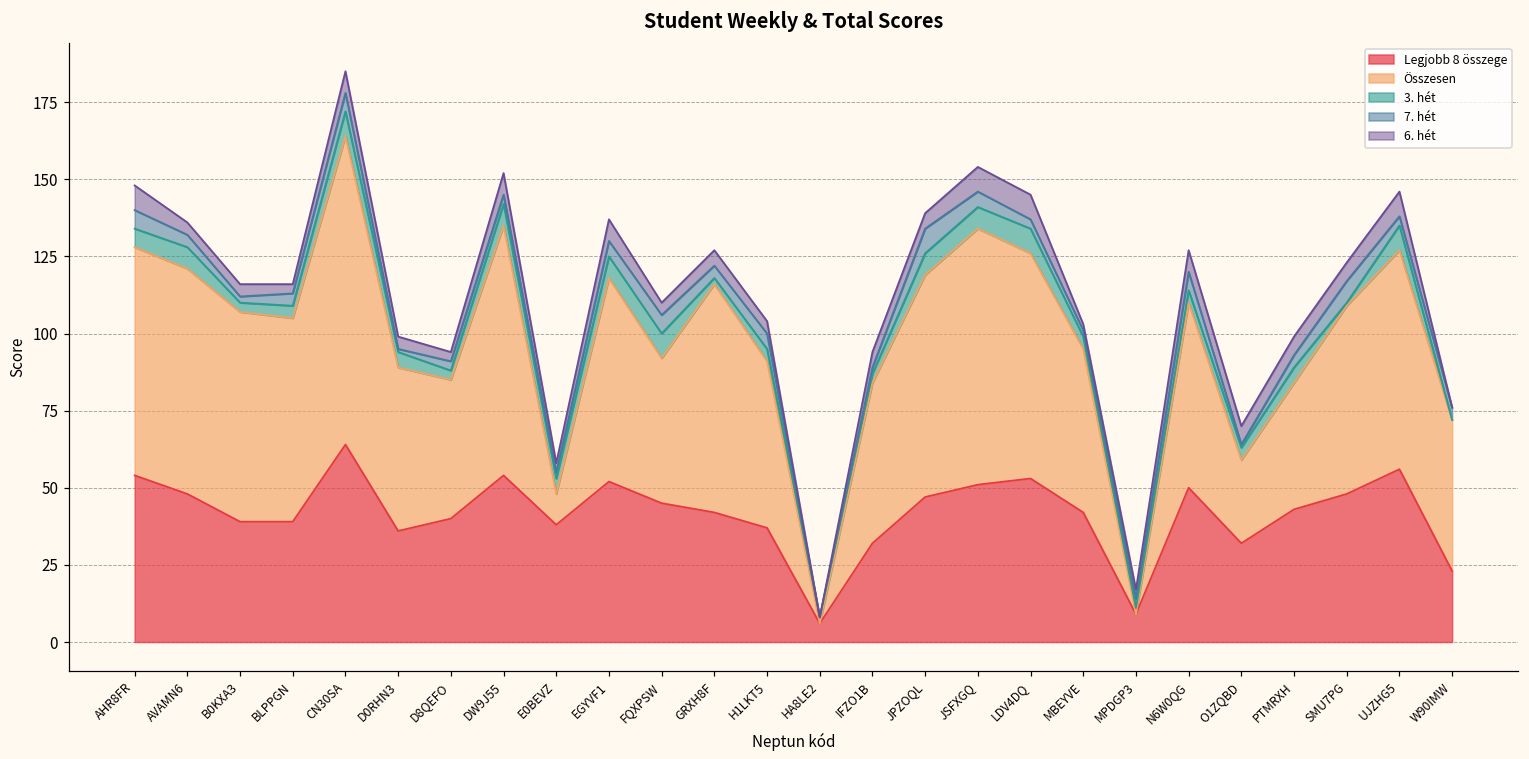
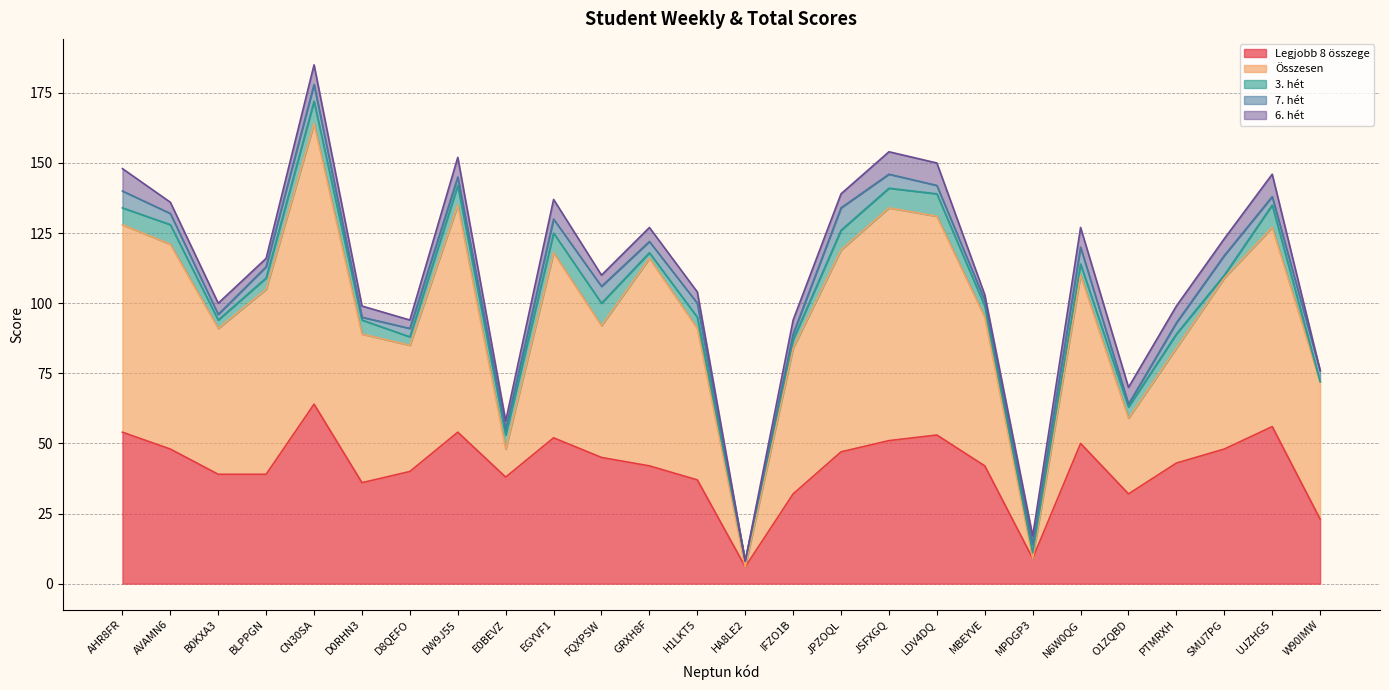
Összesen, B0KXA3: 68 -> 52
Összesen, LDV4DQ: 73 -> 78
